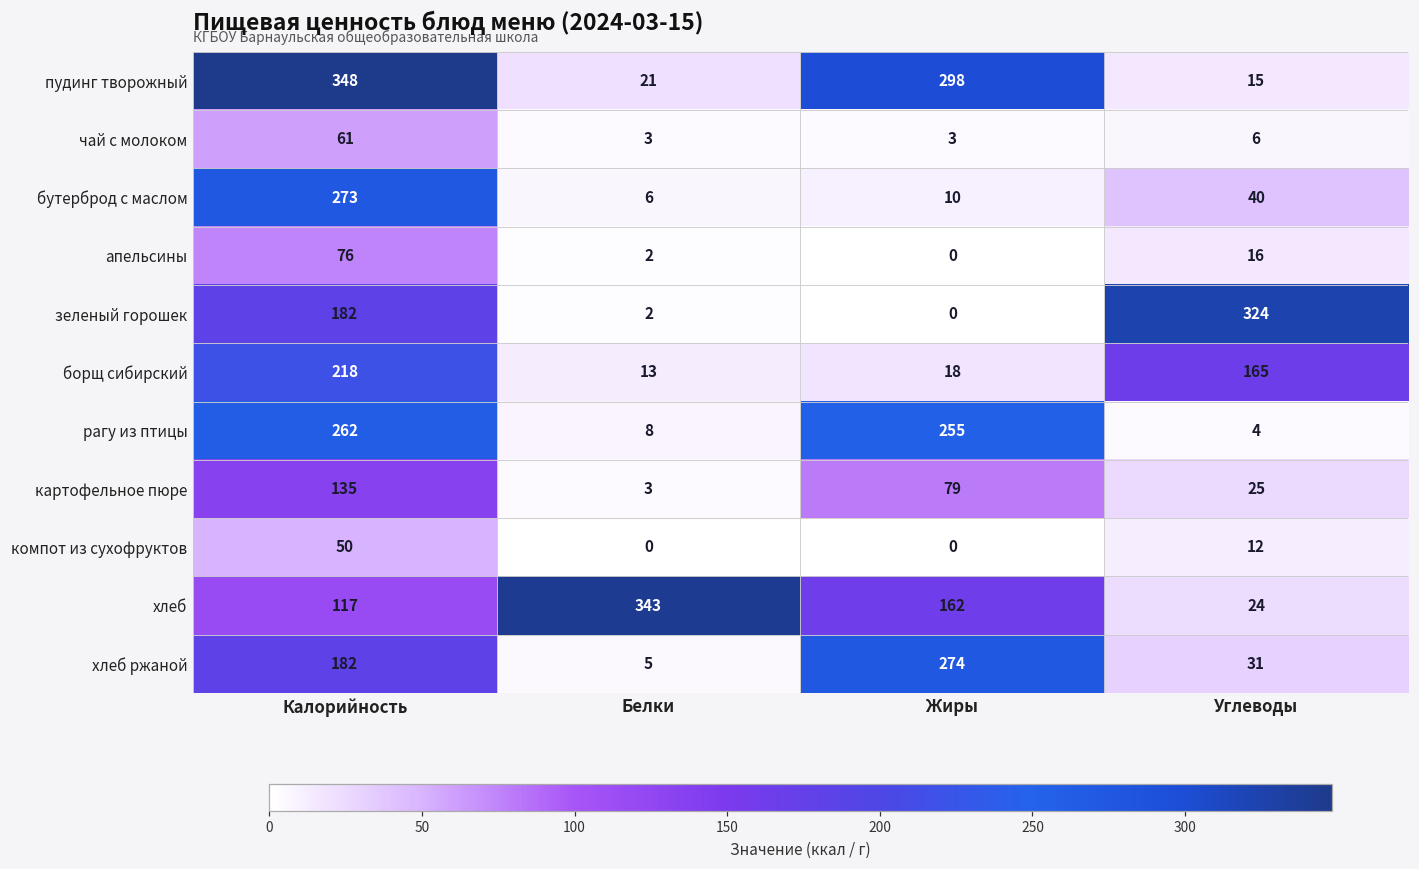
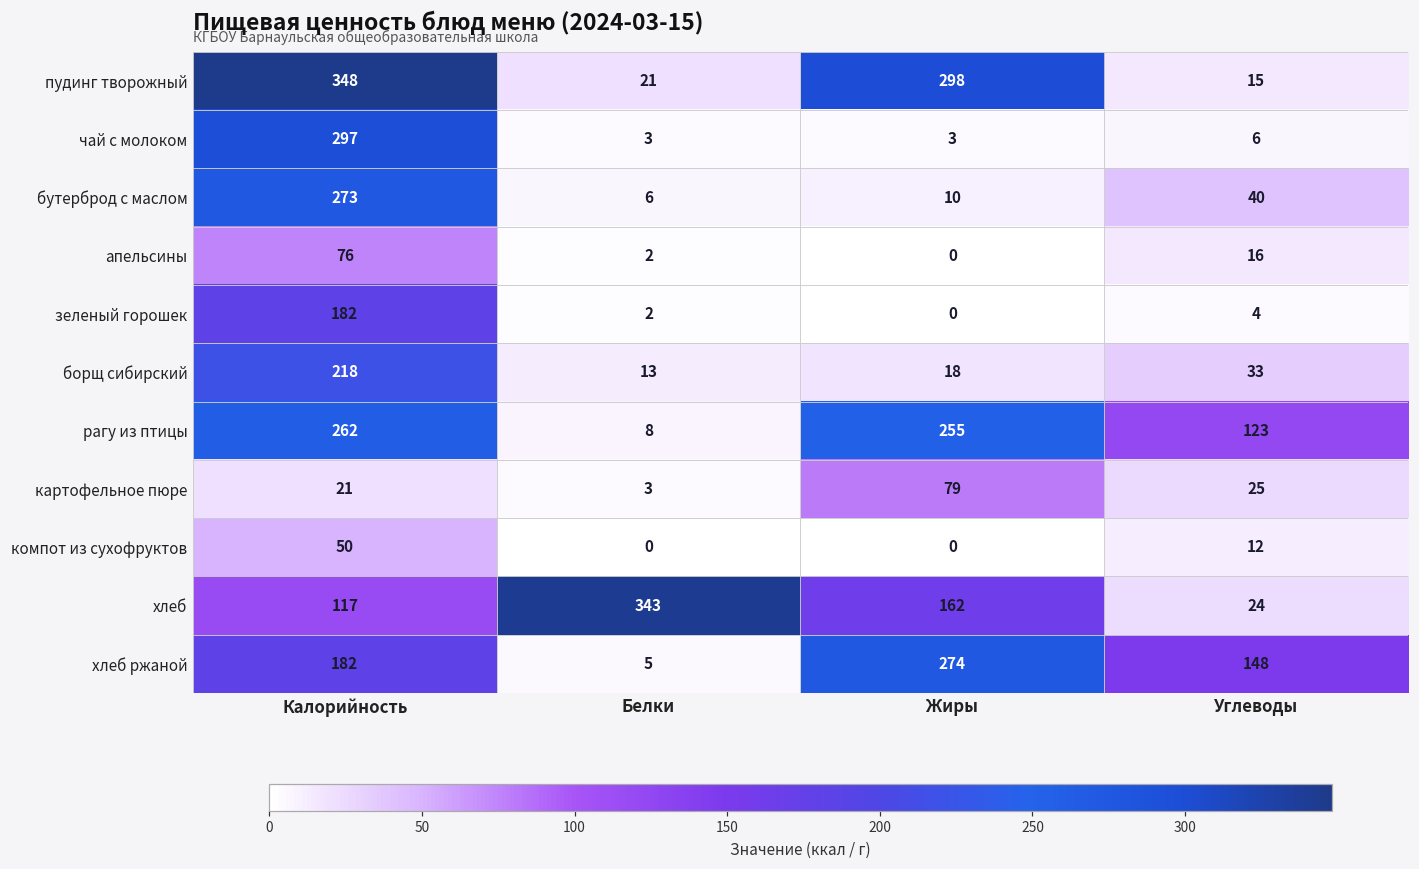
чай с молоком, Калорийность: 61 -> 297
зеленый горошек, Углеводы: 324 -> 4
борщ сибирский, Углеводы: 165 -> 33
рагу из птицы, Углеводы: 4 -> 123
картофельное пюре, Калорийность: 135 -> 21
хлеб ржаной, Углеводы: 31 -> 148
